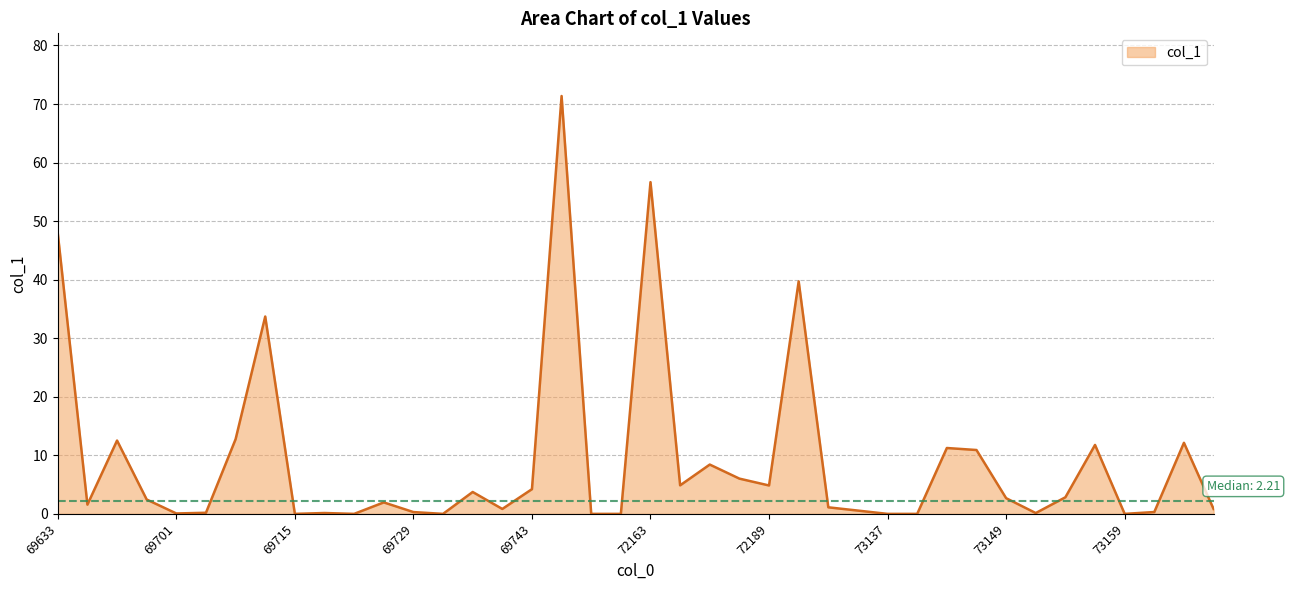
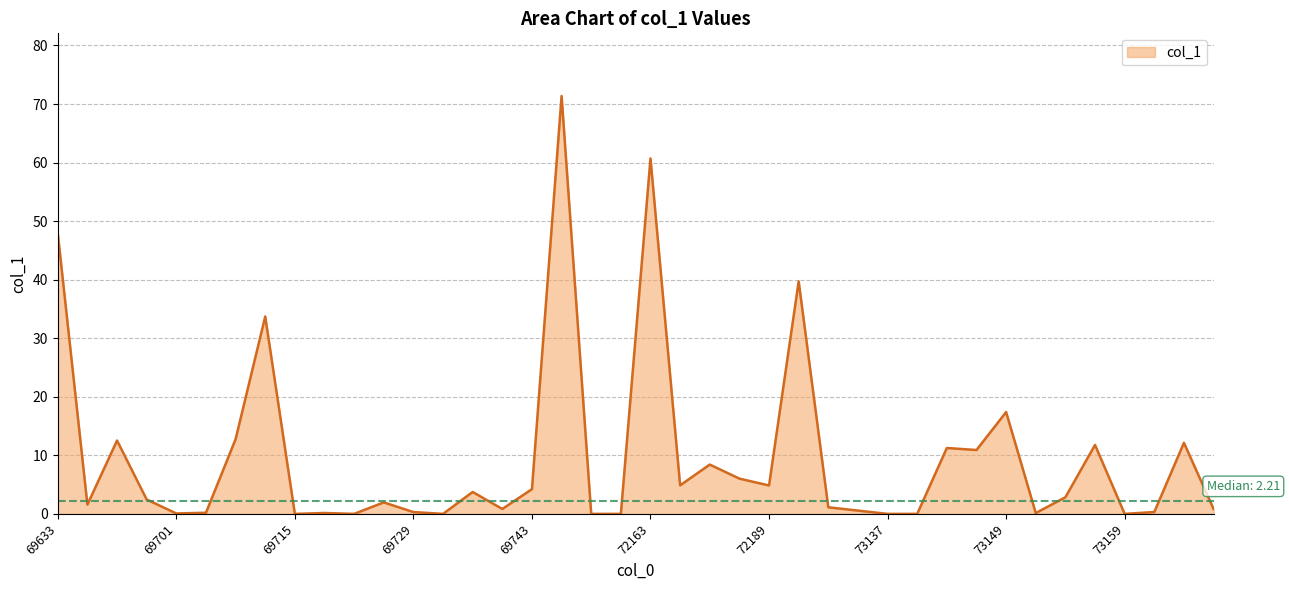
72163: 57 -> 61
73149: 3 -> 17
